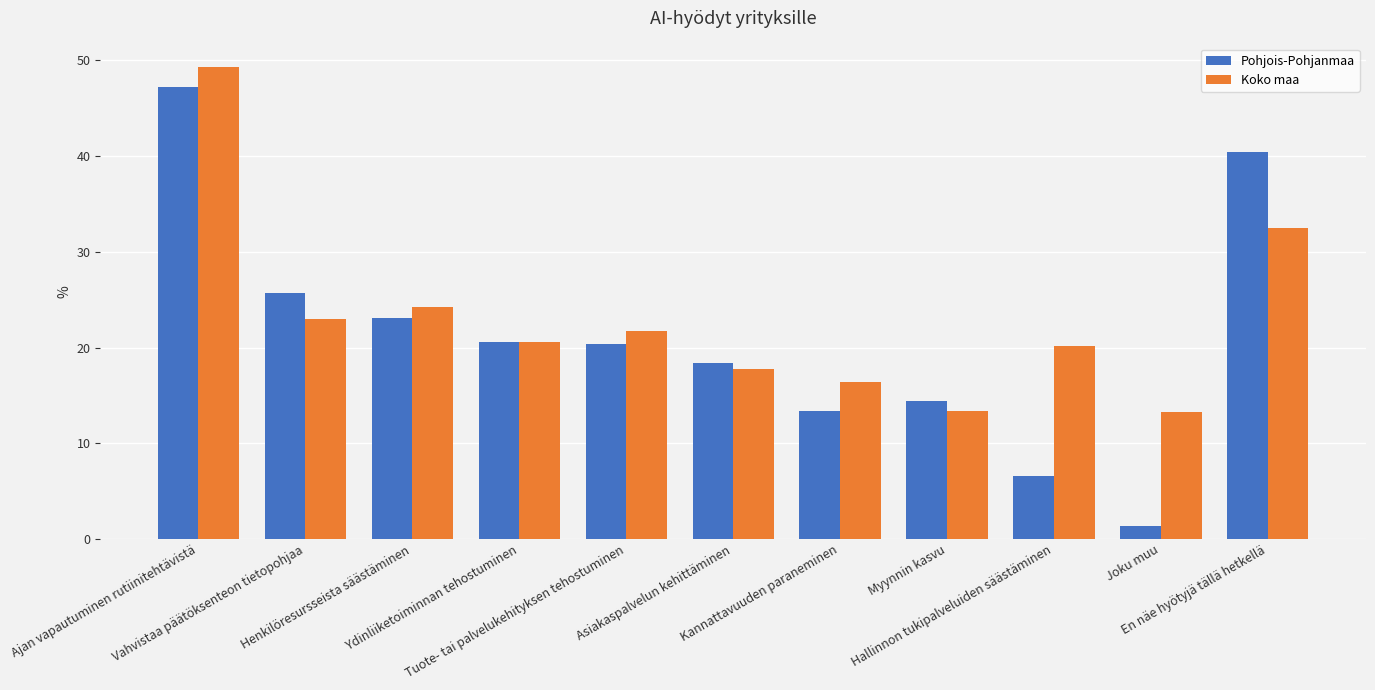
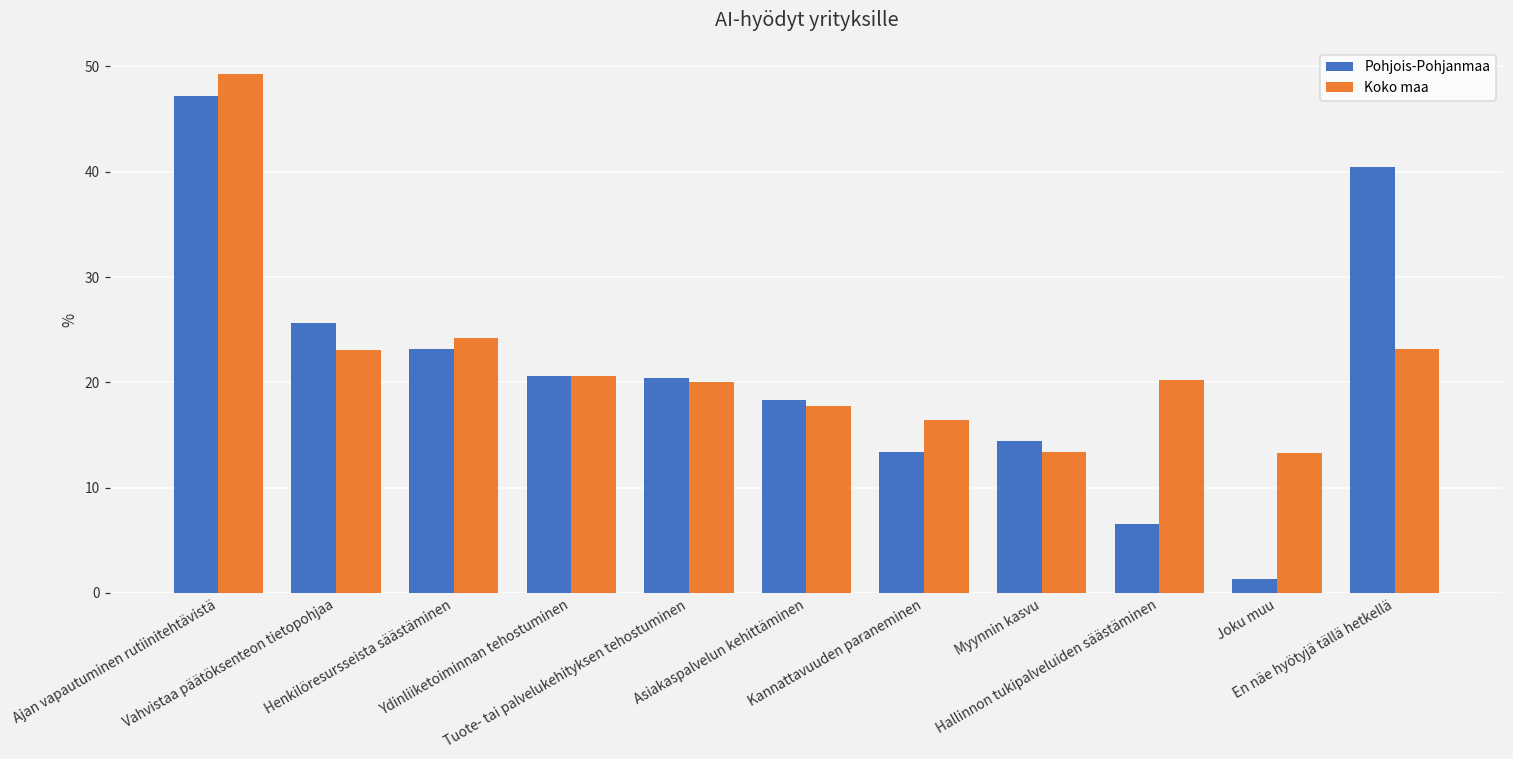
Koko maa, Tuote- tai palvelukehityksen tehostuminen: 22 -> 20
Koko maa, En näe hyötyjä tällä hetkellä: 33 -> 23
